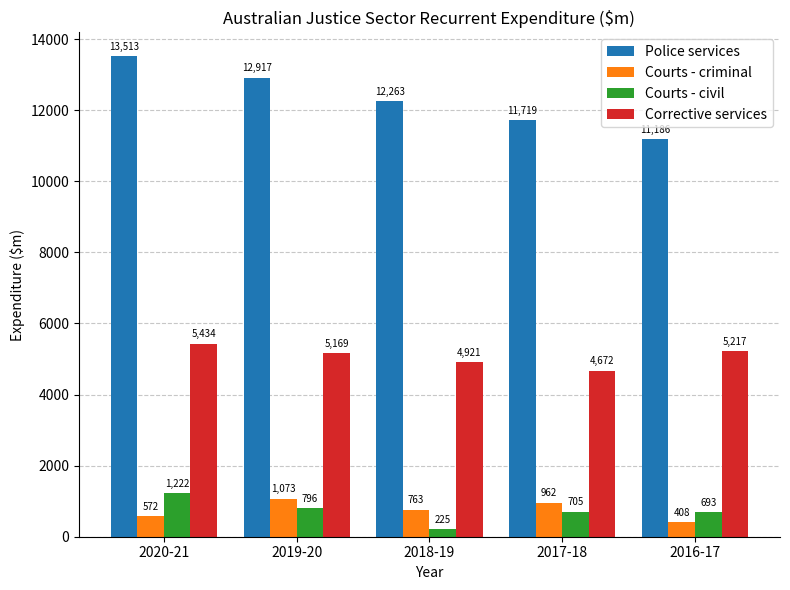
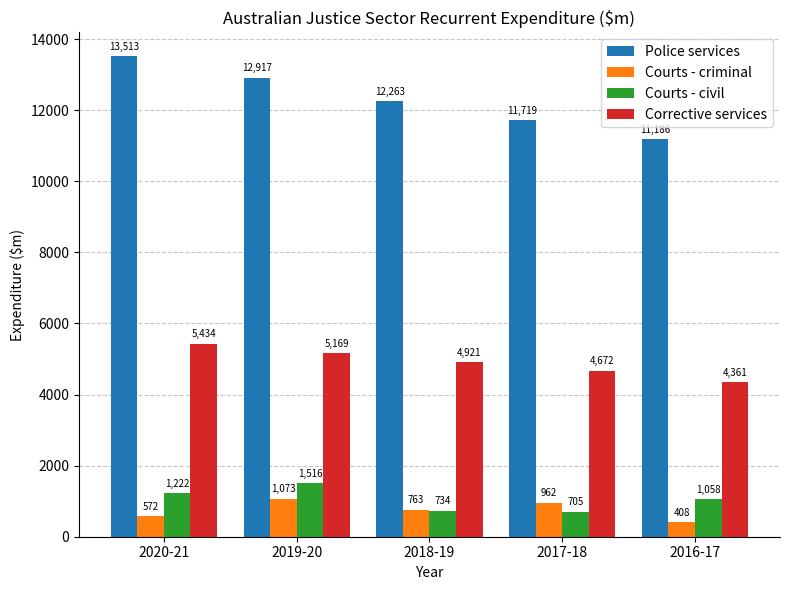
Courts - civil, 2019-20: 796 -> 1,516
Courts - civil, 2018-19: 225 -> 734
Courts - civil, 2016-17: 693 -> 1,058
Corrective services, 2016-17: 5,217 -> 4,361
